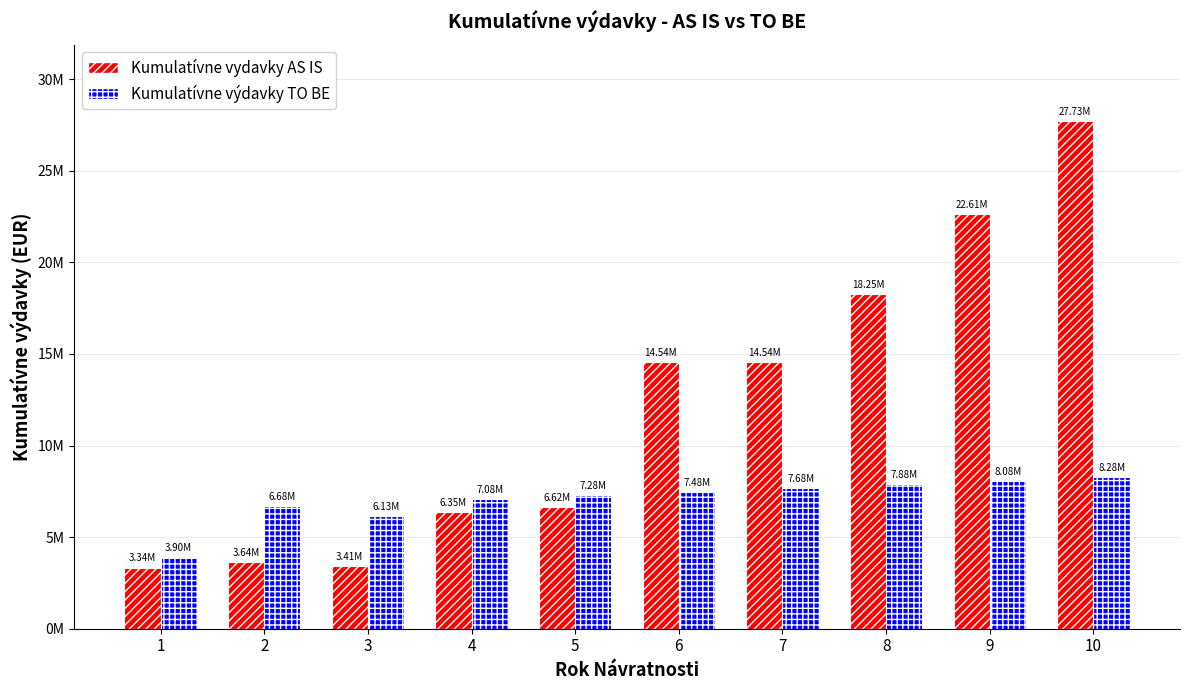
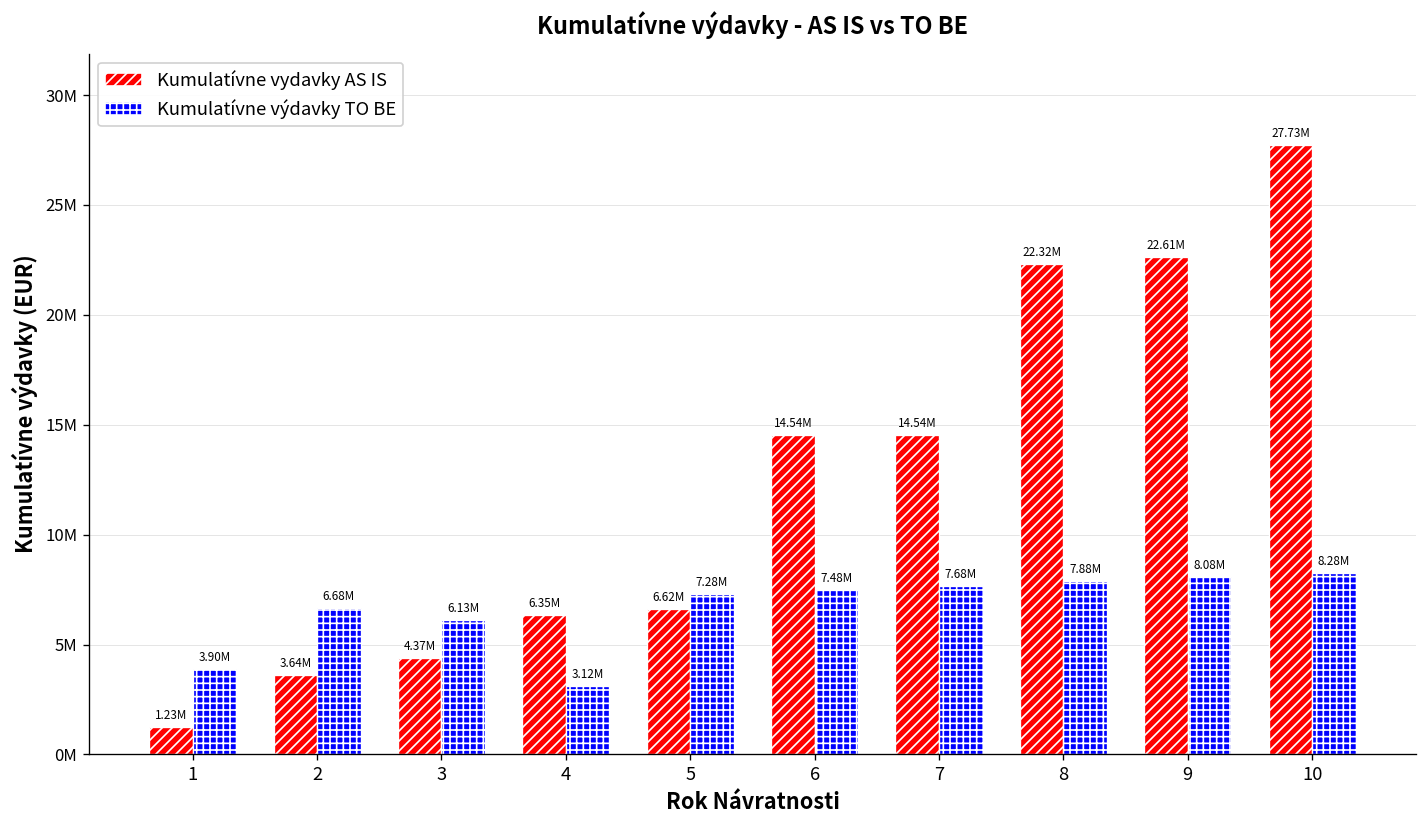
Kumulatívne vydavky AS IS, 1: 3.34M -> 1.23M
Kumulatívne vydavky AS IS, 3: 3.41M -> 4.37M
Kumulatívne výdavky TO BE, 4: 7.08M -> 3.12M
Kumulatívne vydavky AS IS, 8: 18.25M -> 22.32M
